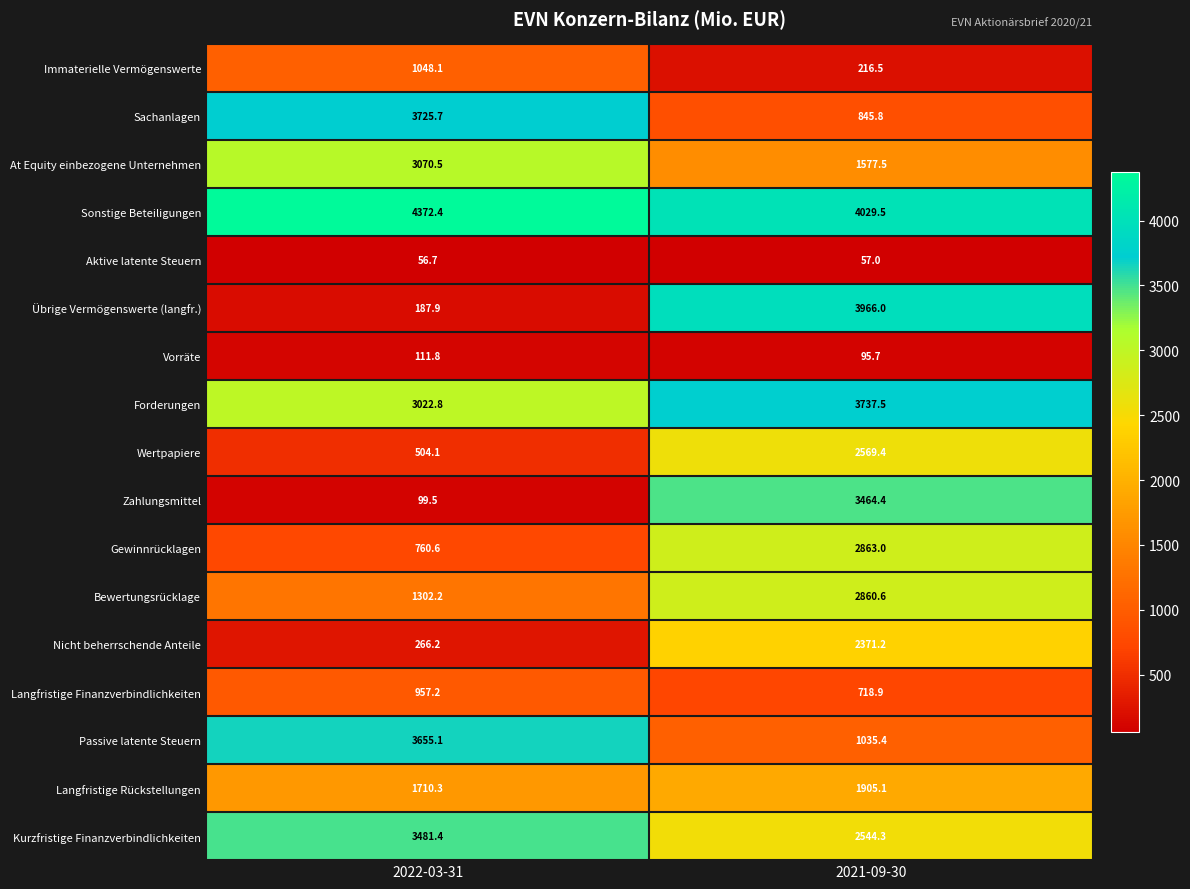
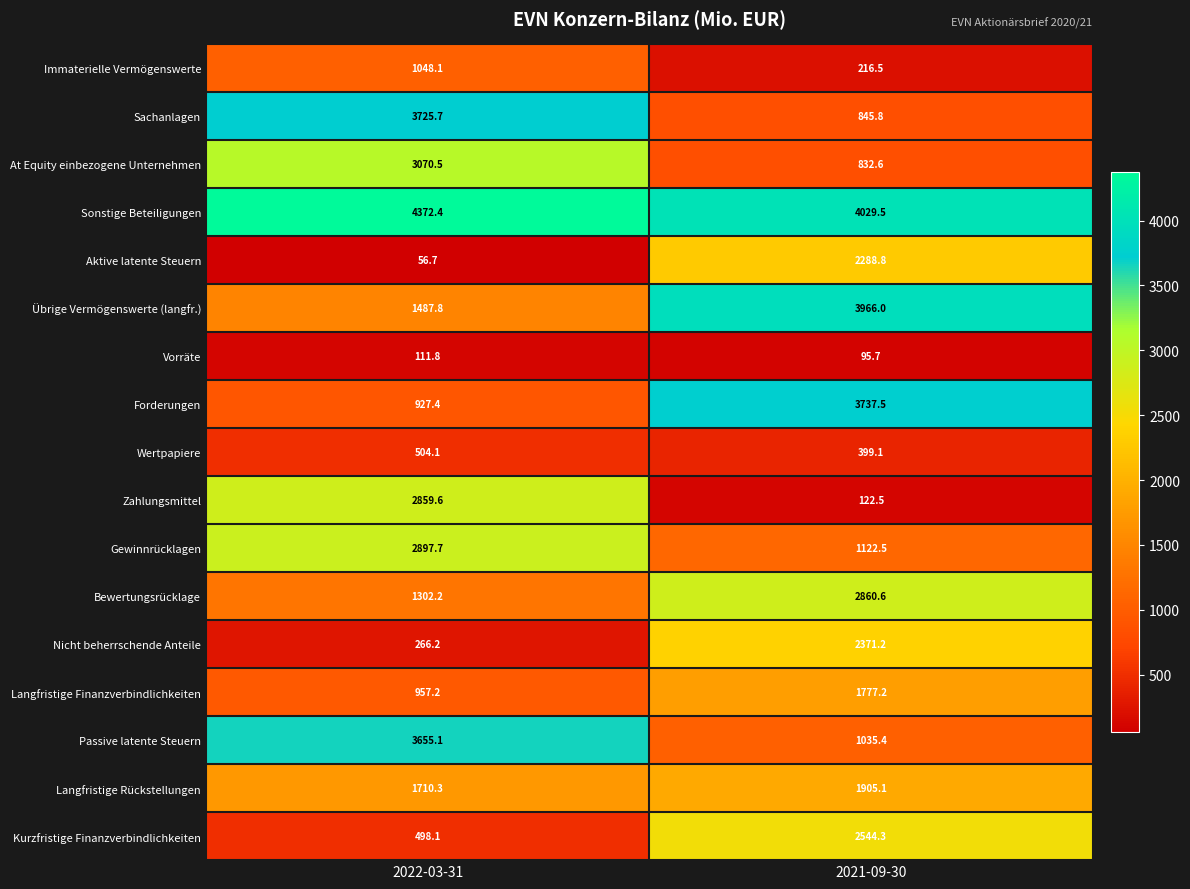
At Equity einbezogene Unternehmen, 2021-09-30: 1577.5 -> 832.6
Aktive latente Steuern, 2021-09-30: 57.0 -> 2288.8
Übrige Vermögenswerte (langfr.), 2022-03-31: 187.9 -> 1487.8
Forderungen, 2022-03-31: 3022.8 -> 927.4
Wertpapiere, 2021-09-30: 2569.4 -> 399.1
Zahlungsmittel, 2022-03-31: 99.5 -> 2859.6
Zahlungsmittel, 2021-09-30: 3464.4 -> 122.5
Gewinnrücklagen, 2022-03-31: 760.6 -> 2897.7
Gewinnrücklagen, 2021-09-30: 2863.0 -> 1122.5
Langfristige Finanzverbindlichkeiten, 2021-09-30: 718.9 -> 1777.2
Kurzfristige Finanzverbindlichkeiten, 2022-03-31: 3481.4 -> 498.1
